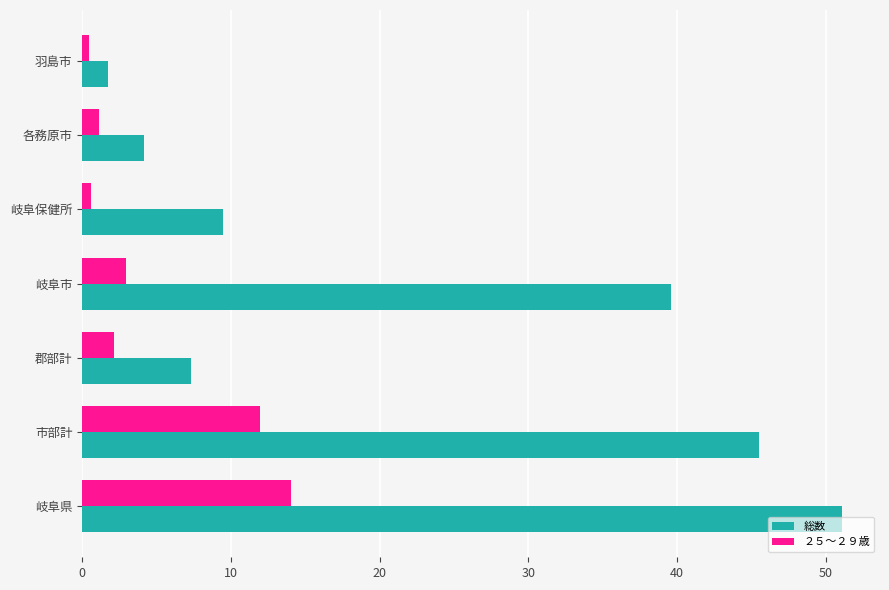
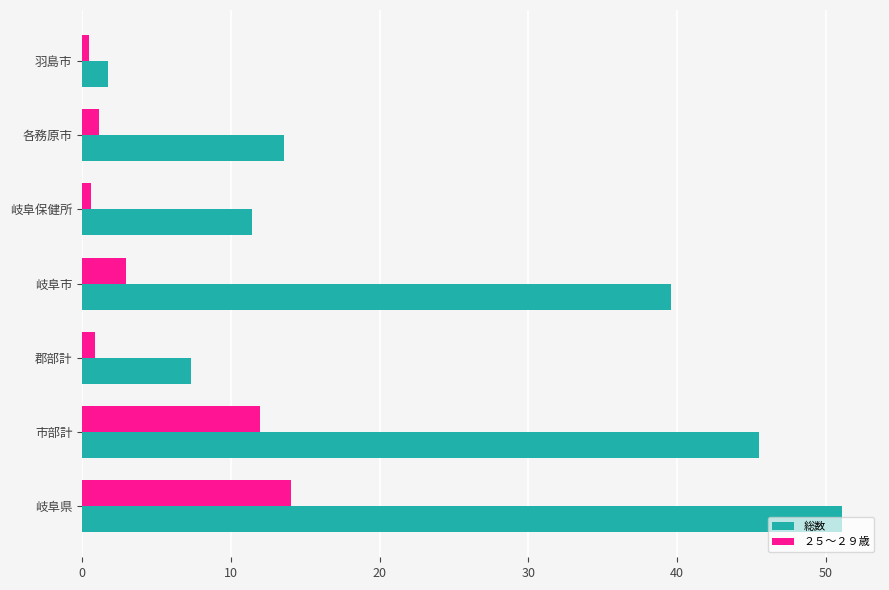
総数, 各務原市: 4.1 -> 13.5
総数, 岐阜保健所: 9.5 -> 11.4
２５～２９歳, 郡部計: 2.1 -> 0.9
